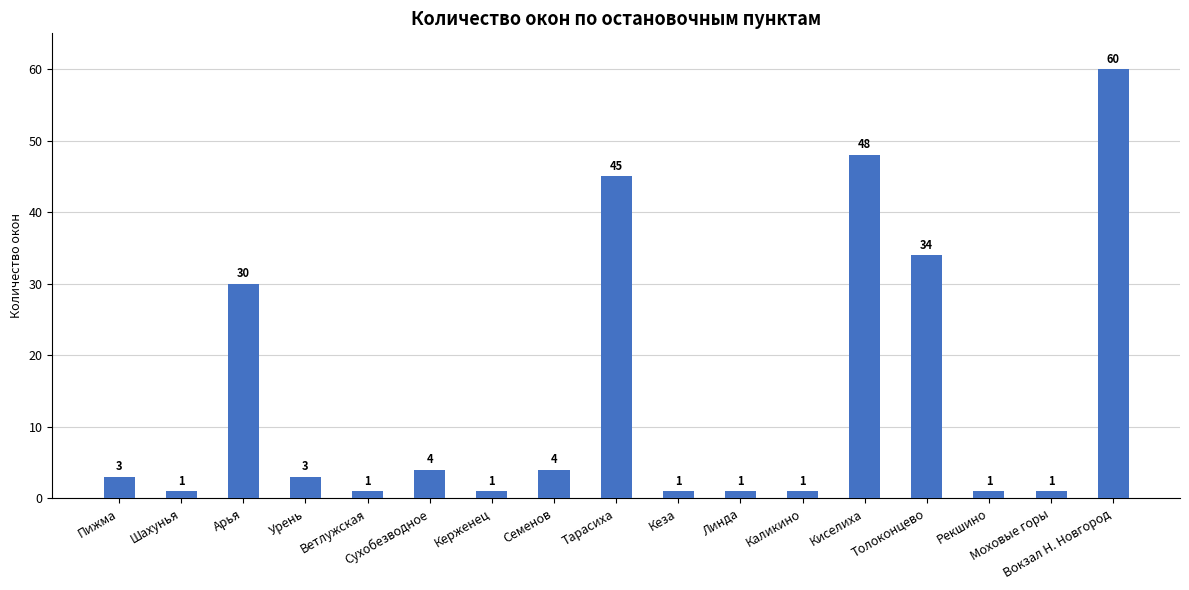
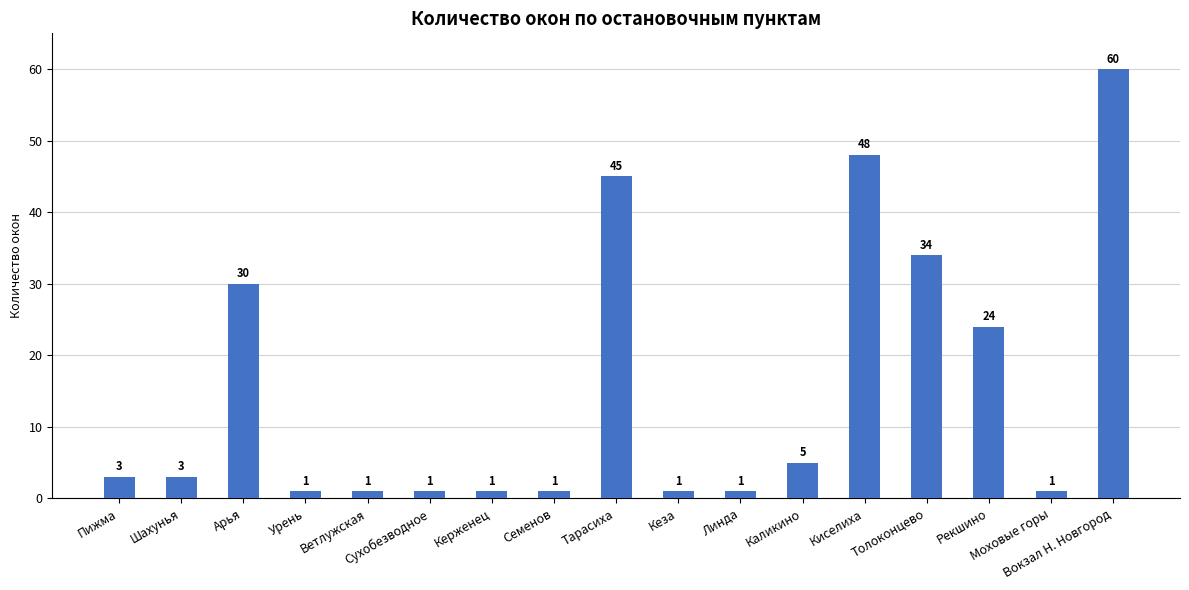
Шахунья: 1 -> 3
Урень: 3 -> 1
Сухобезводное: 4 -> 1
Семенов: 4 -> 1
Каликино: 1 -> 5
Рекшино: 1 -> 24
